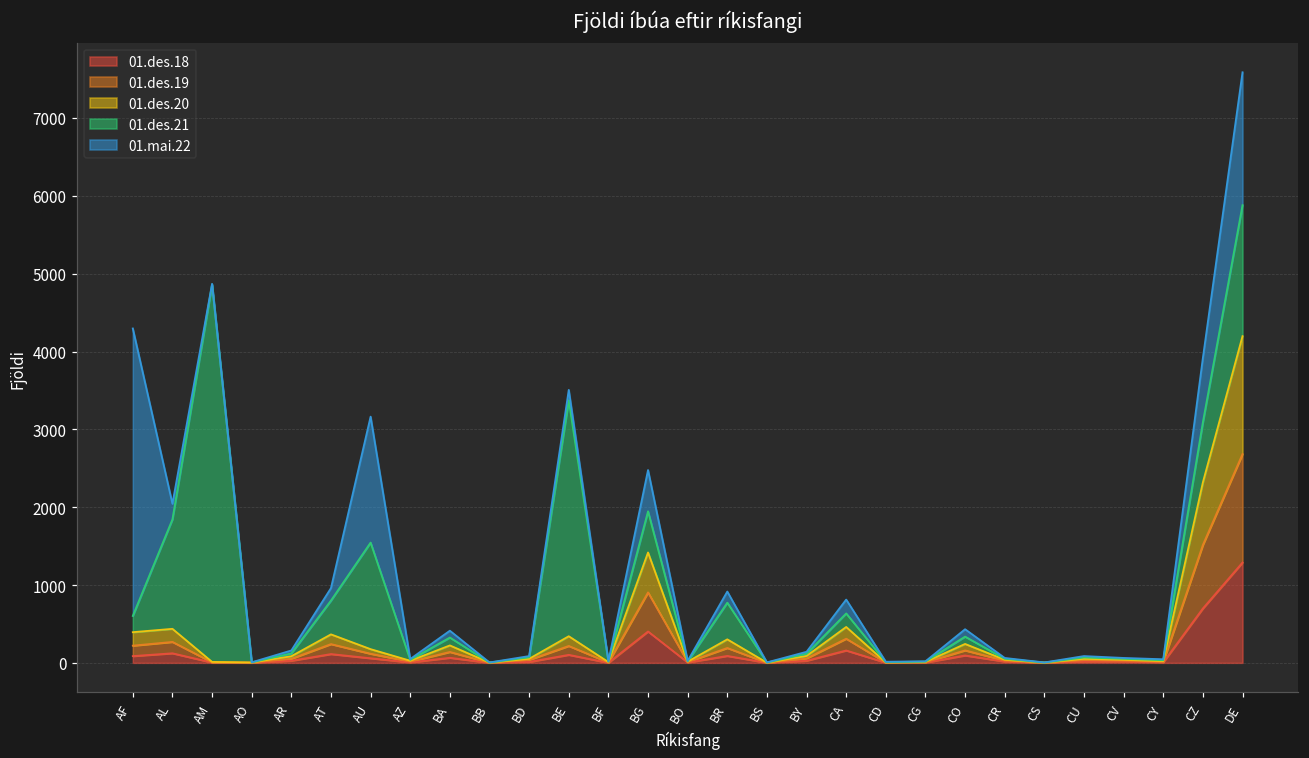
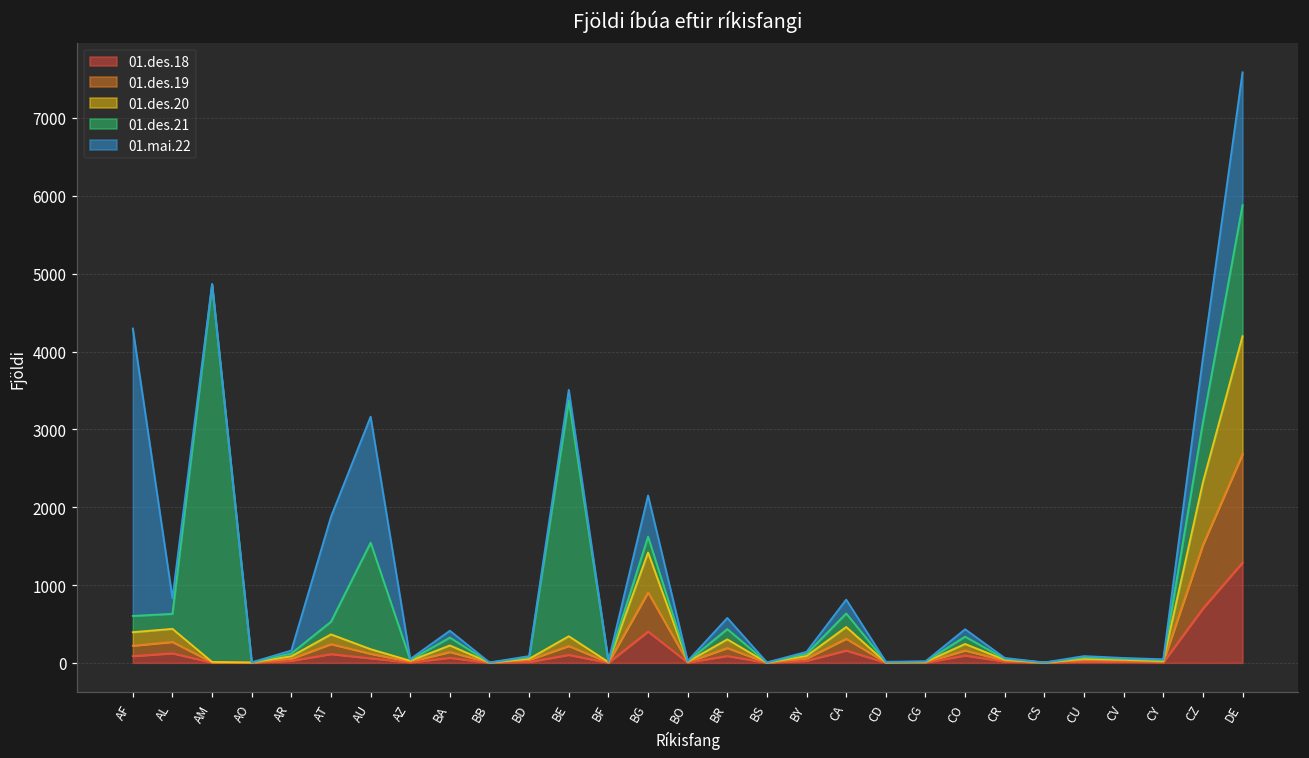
01.des.21, AL: 1400 -> 200
01.des.21, AT: 400 -> 200
01.mai.22, AT: 200 -> 1300
01.des.21, BG: 500 -> 200
01.des.21, BR: 500 -> 100
